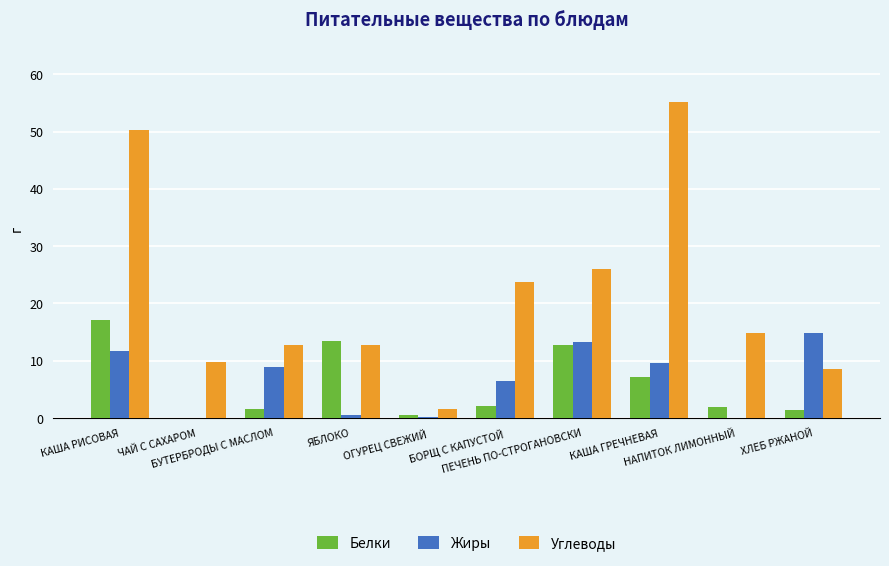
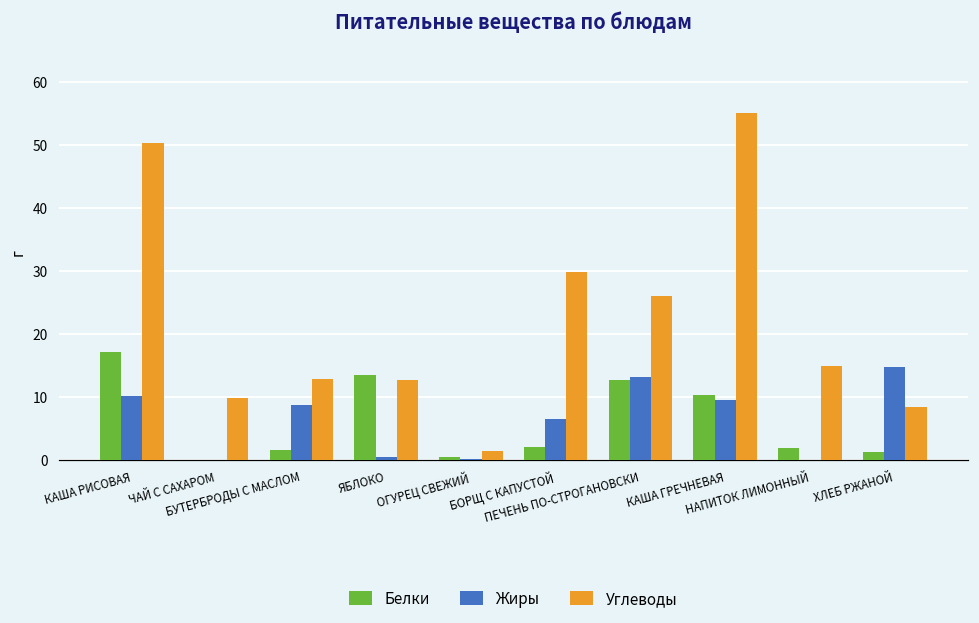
Жиры, КАША РИСОВАЯ: 12 -> 10
Углеводы, БОРЩ С КАПУСТОЙ: 24 -> 30
Белки, КАША ГРЕЧНЕВАЯ: 7 -> 10
